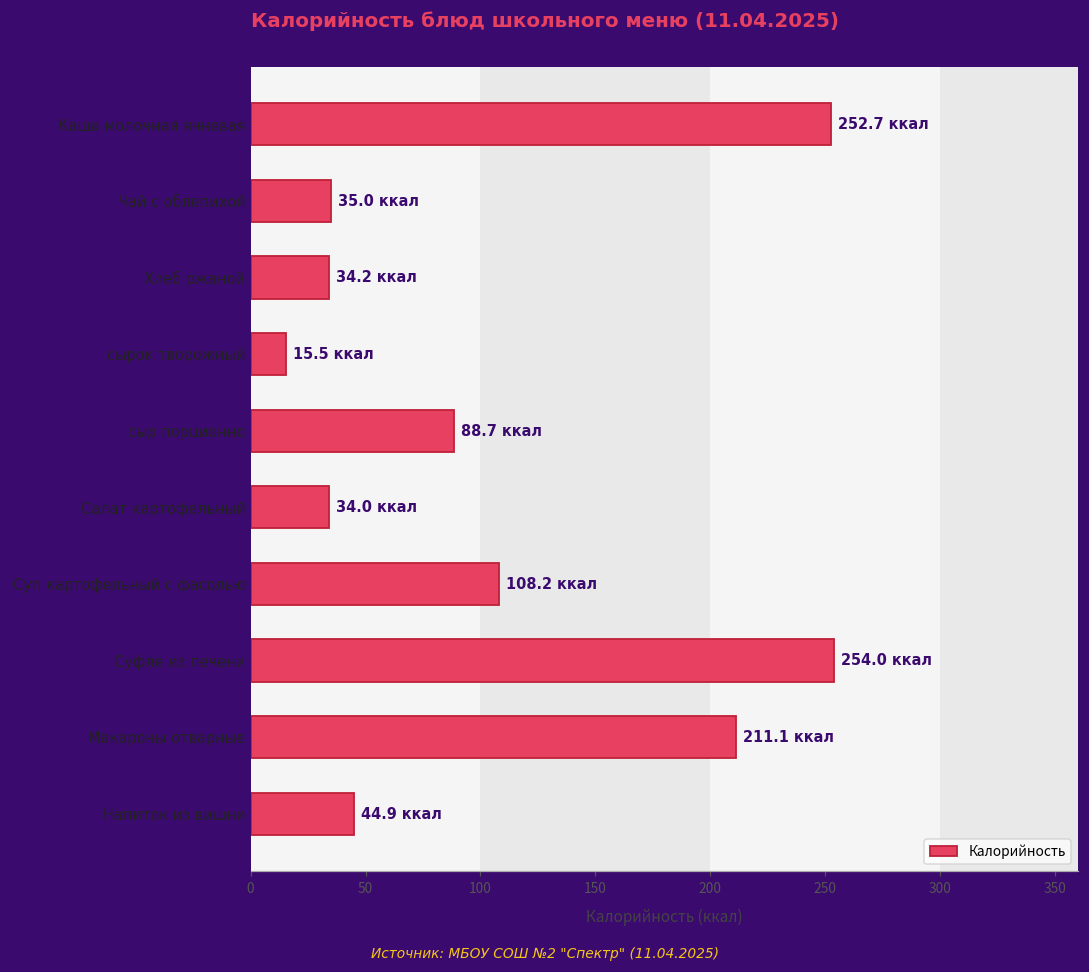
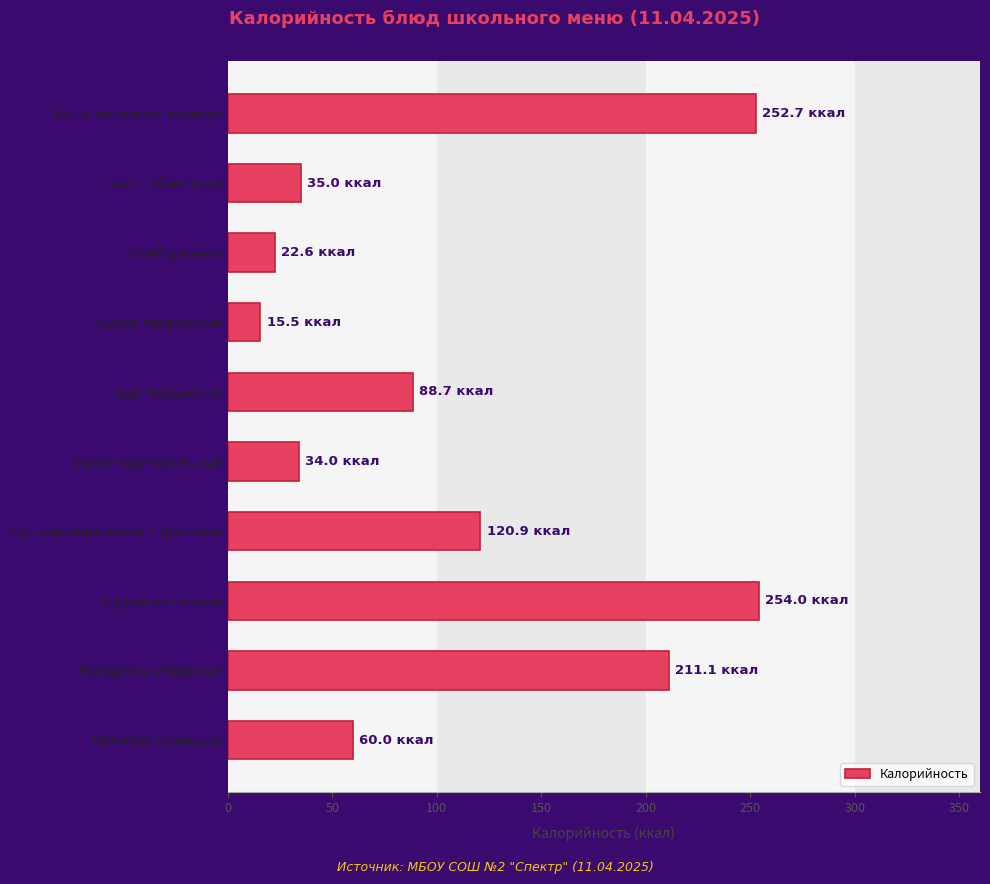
Хлеб ржаной: 34.2 -> 22.6
Суп картофельный с фасолью: 108.2 -> 120.9
Напиток из вишни: 44.9 -> 60.0
